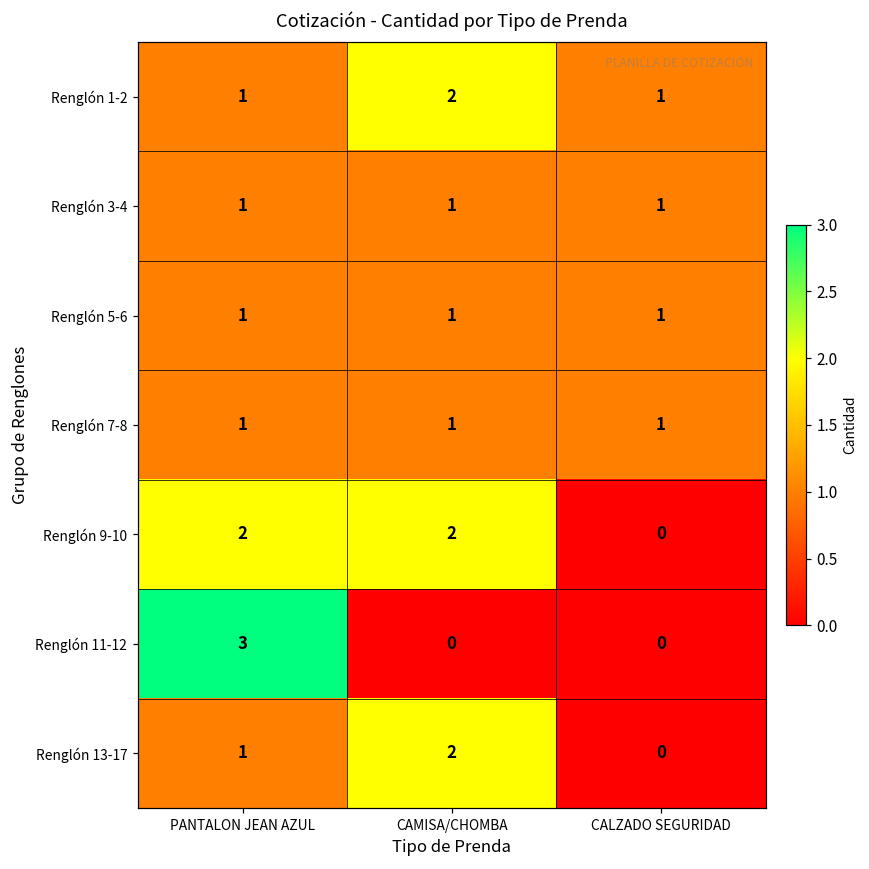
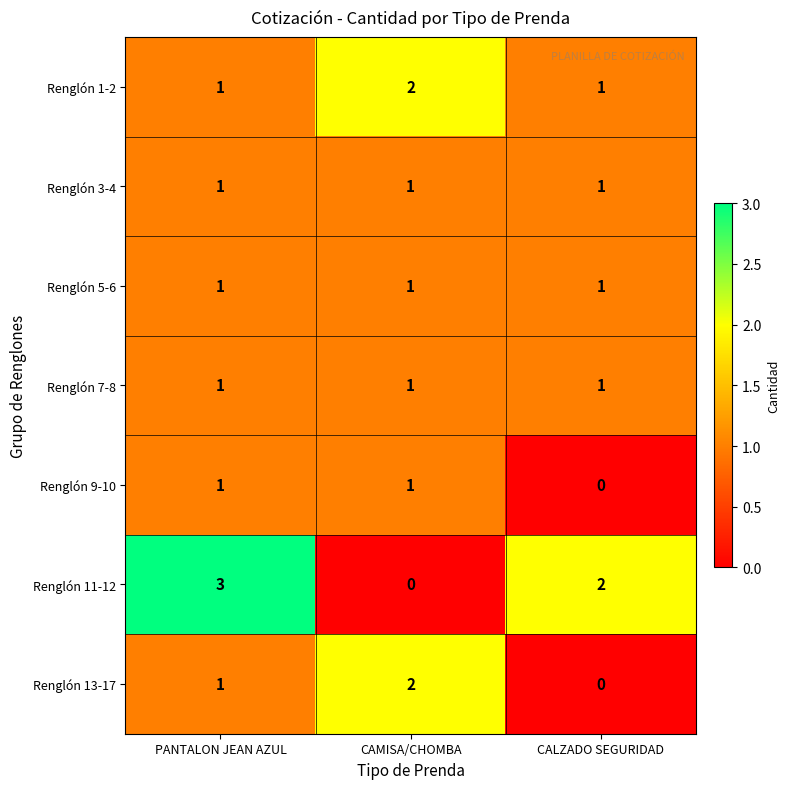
Renglón 9-10, PANTALON JEAN AZUL: 2 -> 1
Renglón 9-10, CAMISA/CHOMBA: 2 -> 1
Renglón 11-12, CALZADO SEGURIDAD: 0 -> 2
